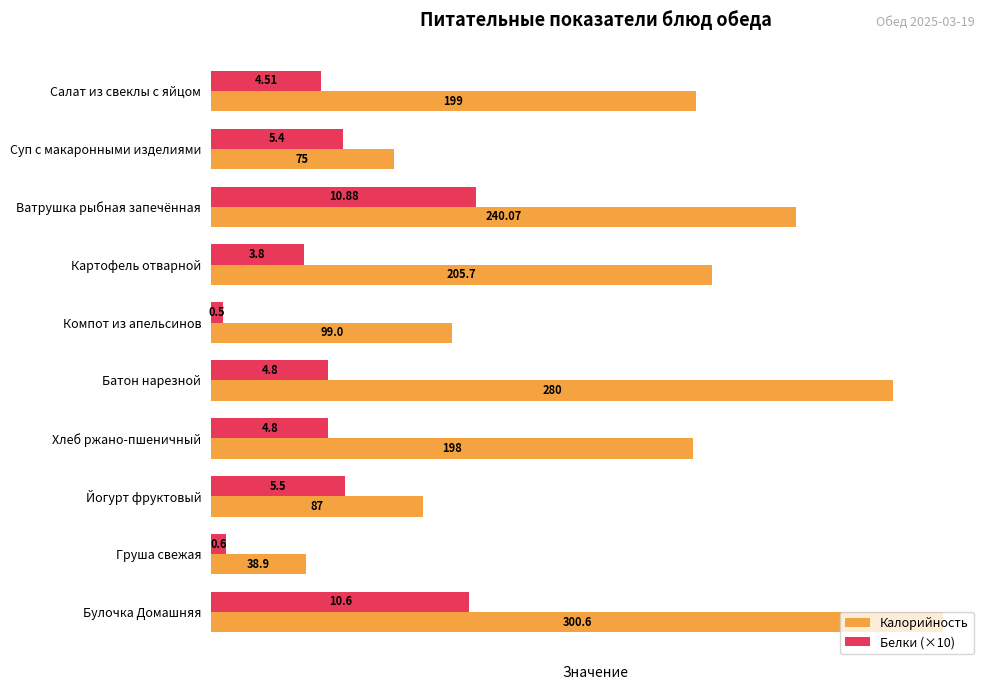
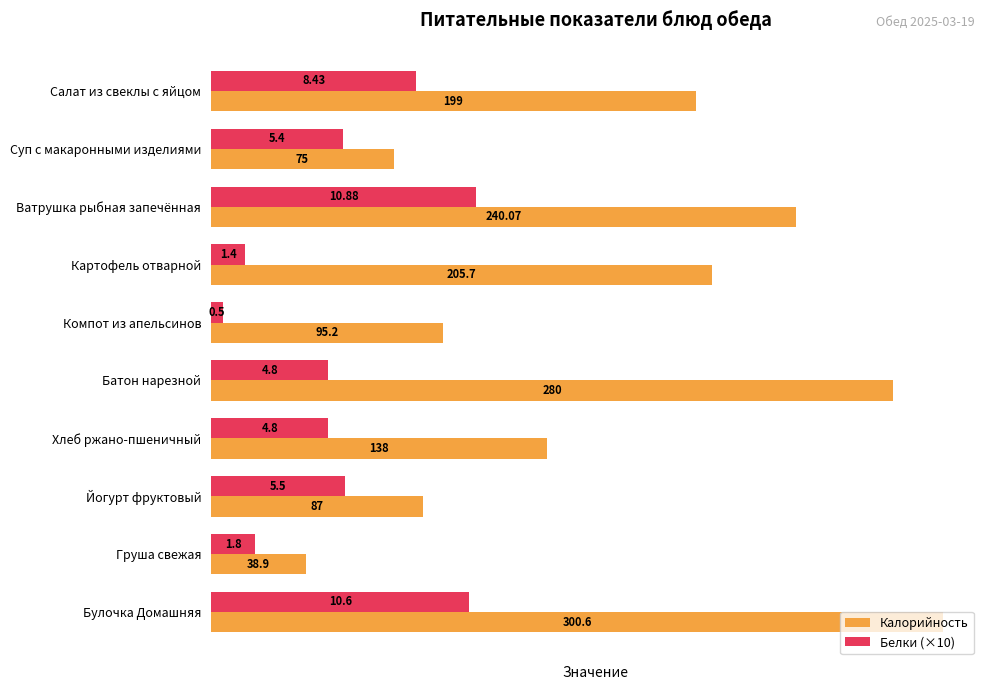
Белки (×10), Салат из свеклы с яйцом: 4.51 -> 8.43
Белки (×10), Картофель отварной: 3.8 -> 1.4
Калорийность, Компот из апельсинов: 99.0 -> 95.2
Калорийность, Хлеб ржано-пшеничный: 198 -> 138
Белки (×10), Груша свежая: 0.6 -> 1.8
